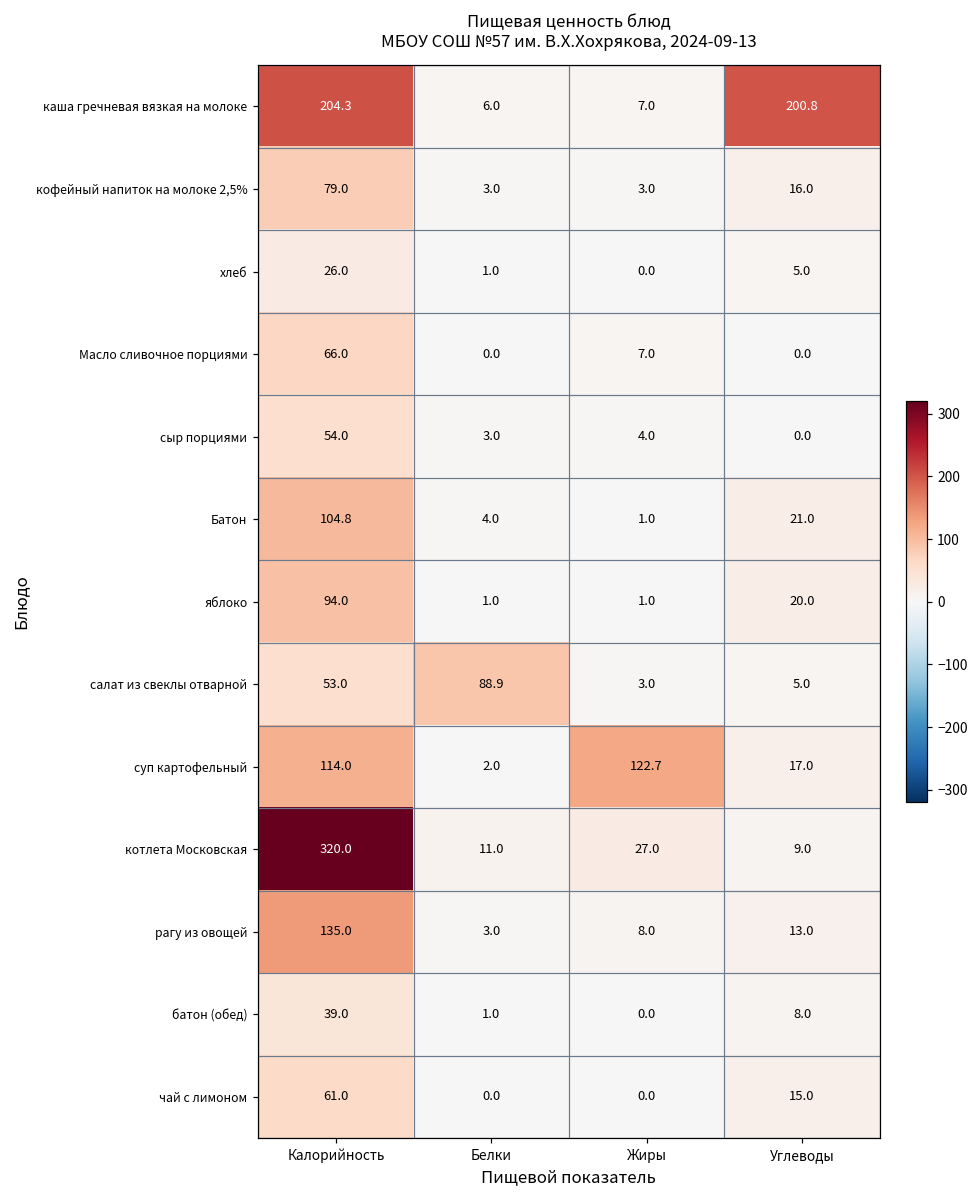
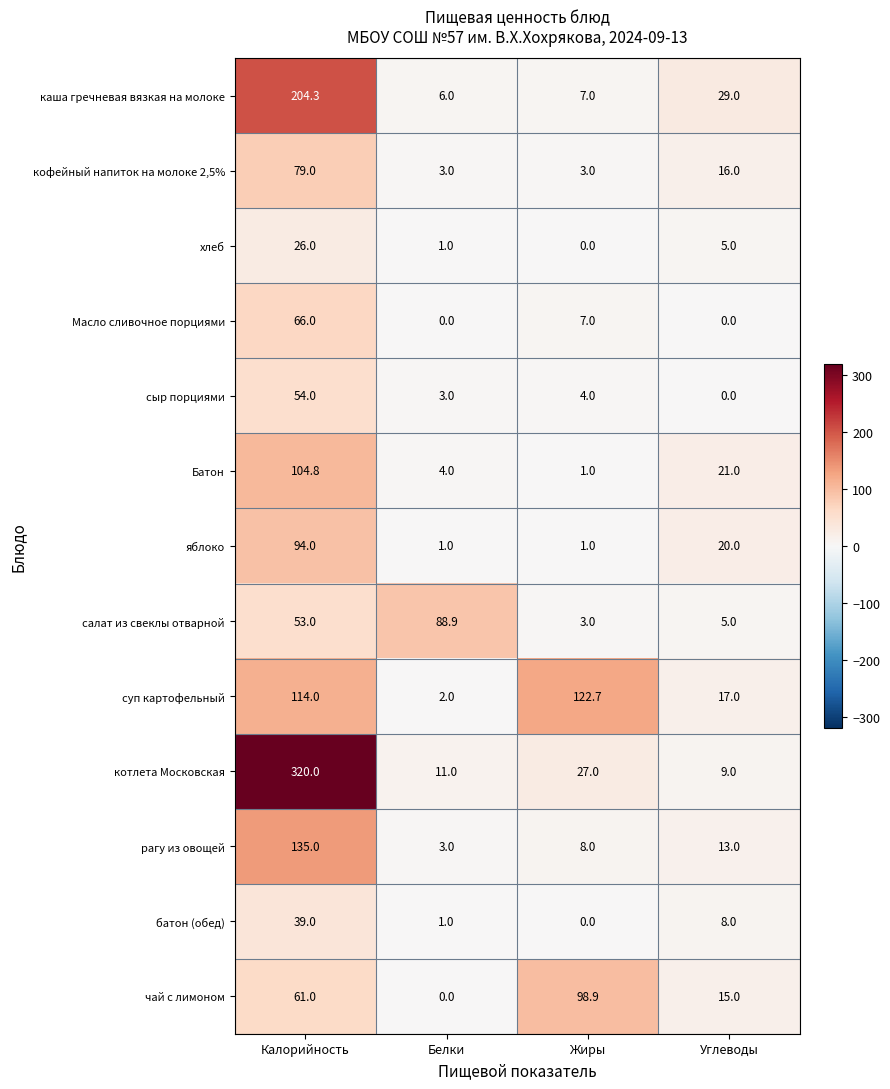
каша гречневая вязкая на молоке, Углеводы: 200.8 -> 29.0
чай с лимоном, Жиры: 0.0 -> 98.9
